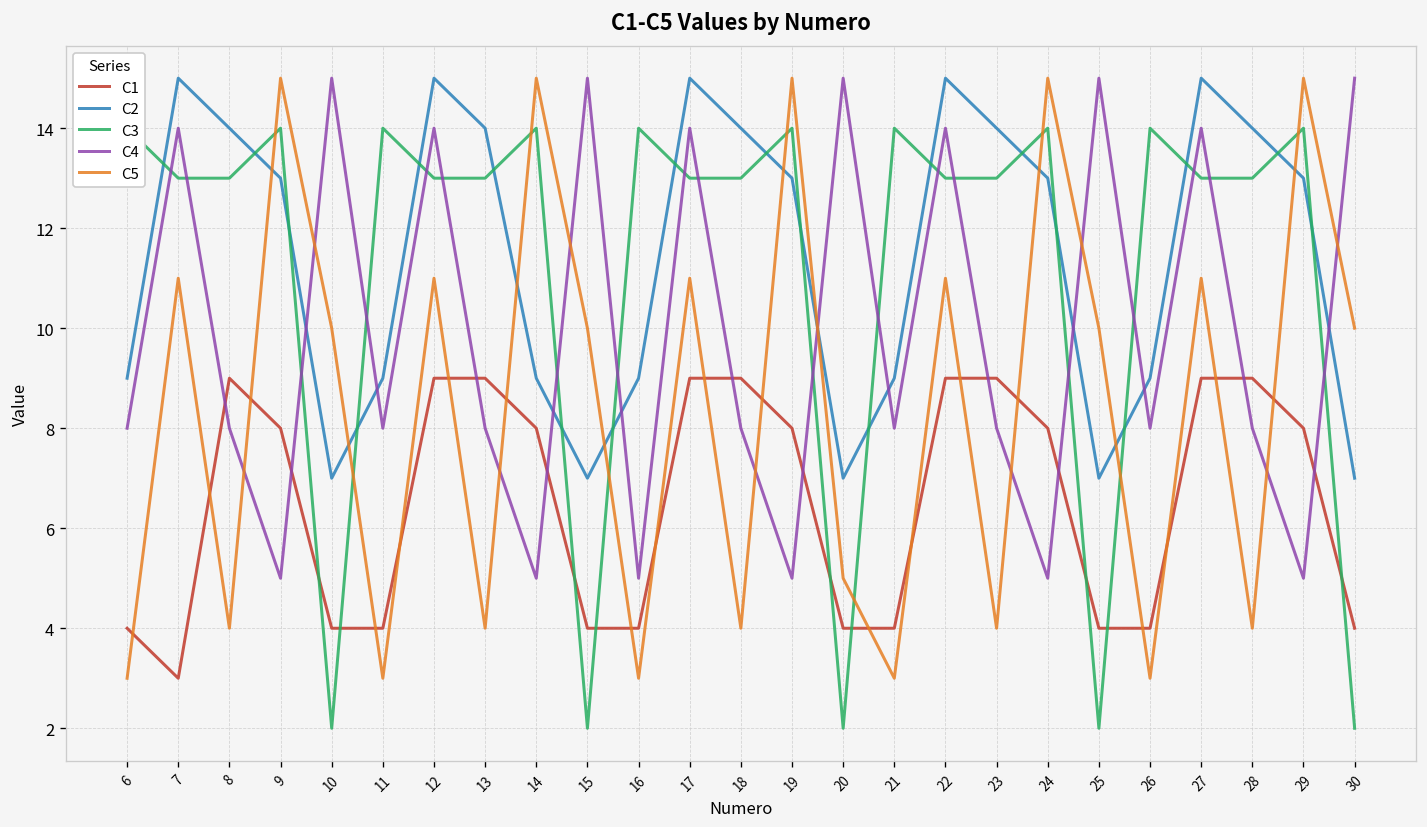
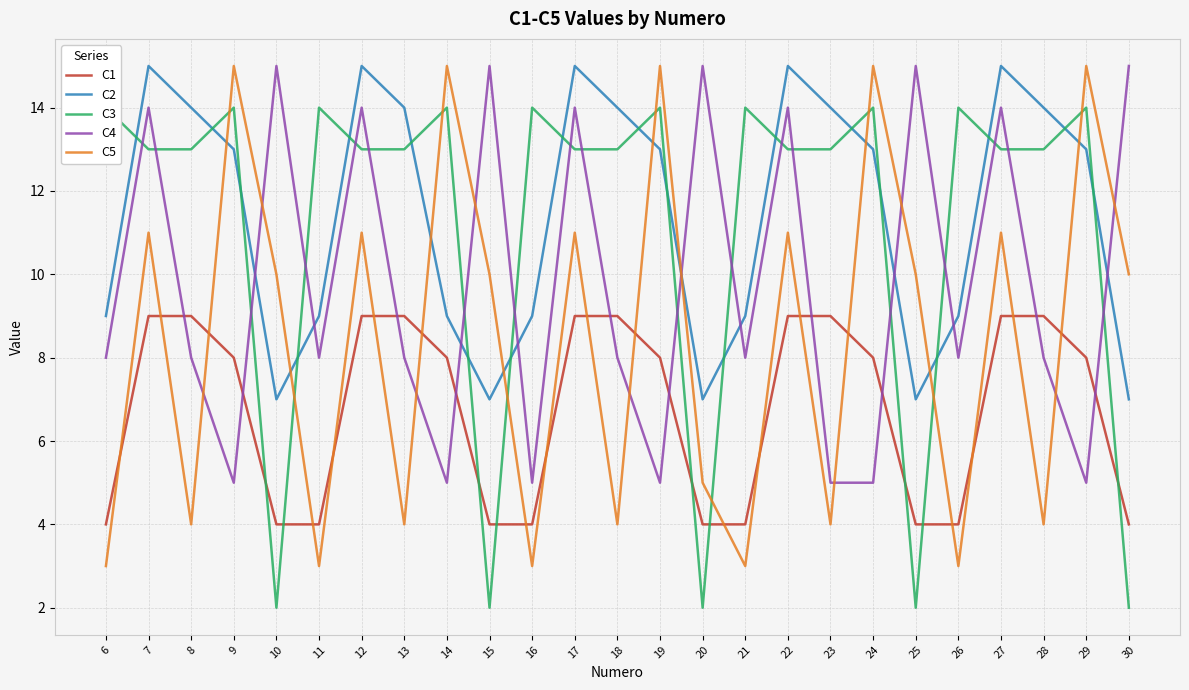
C1, 7: 3 -> 9
C4, 23: 8 -> 5
